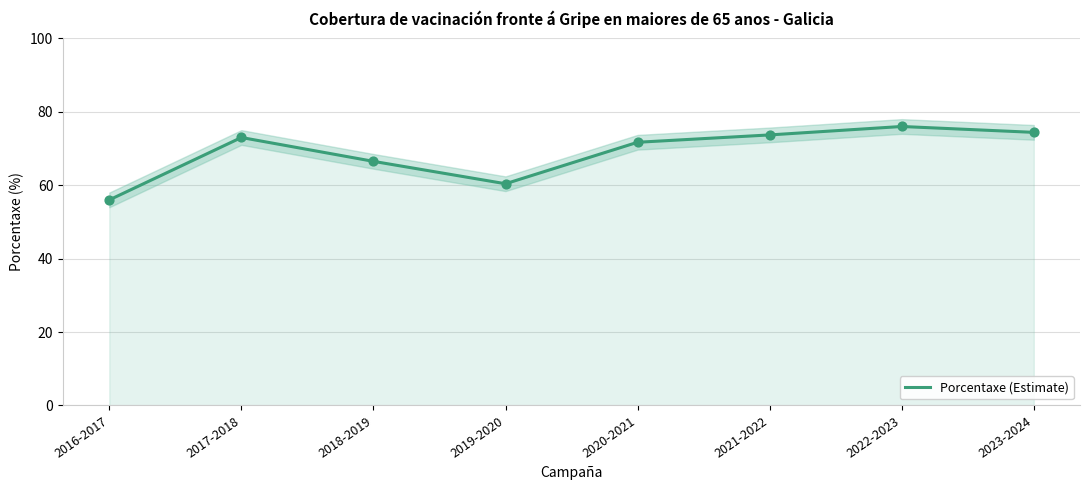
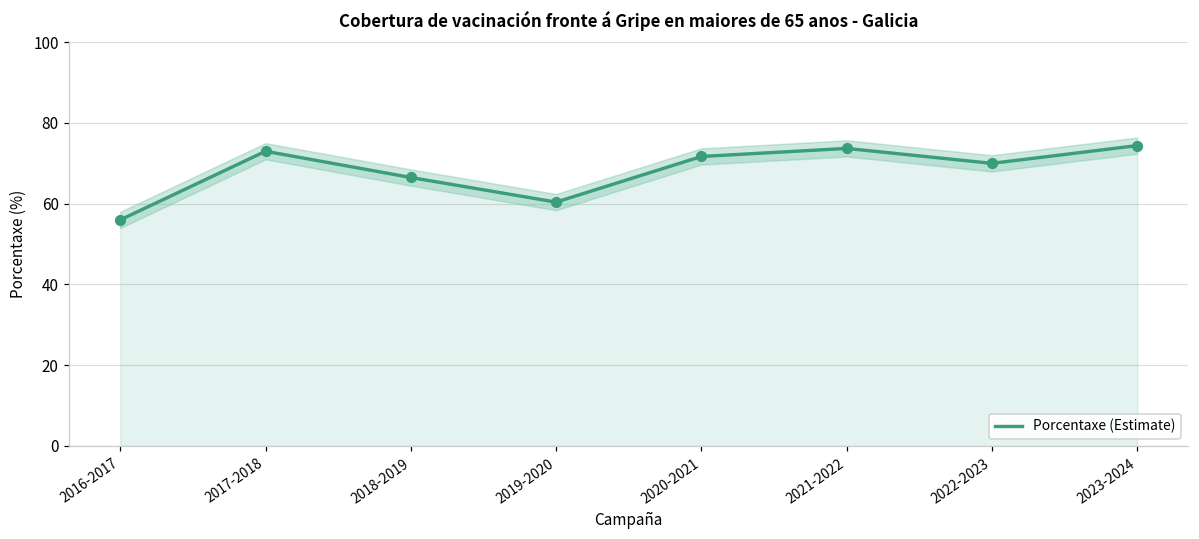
Porcentaxe (Estimate), 2022-2023: 76 -> 70
